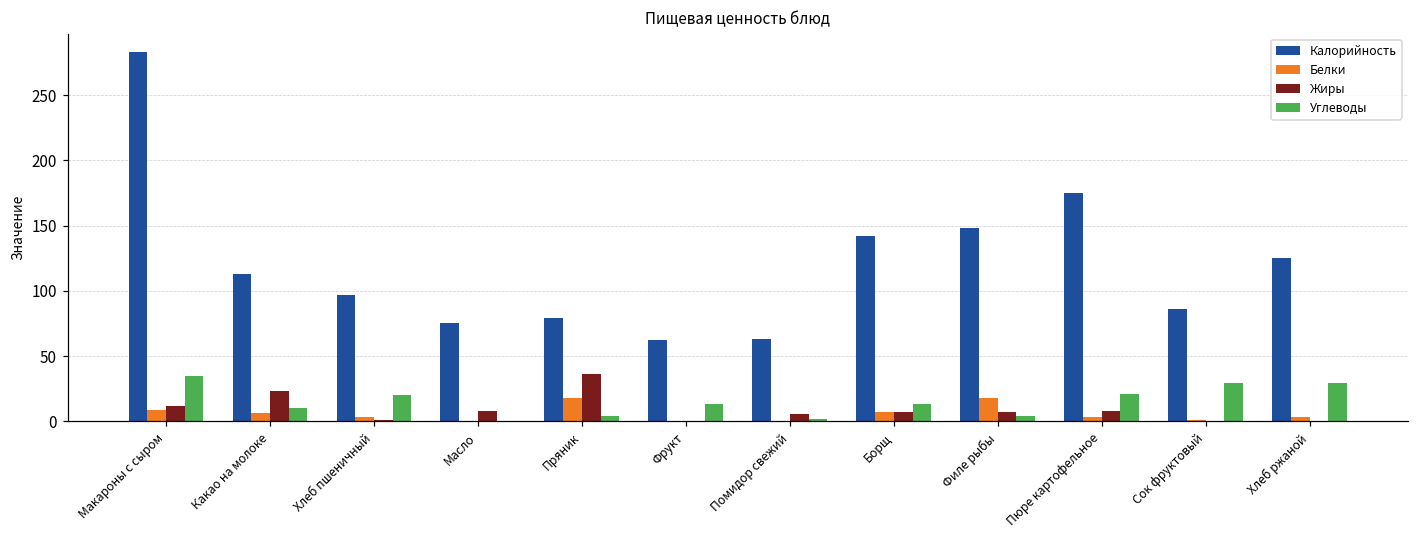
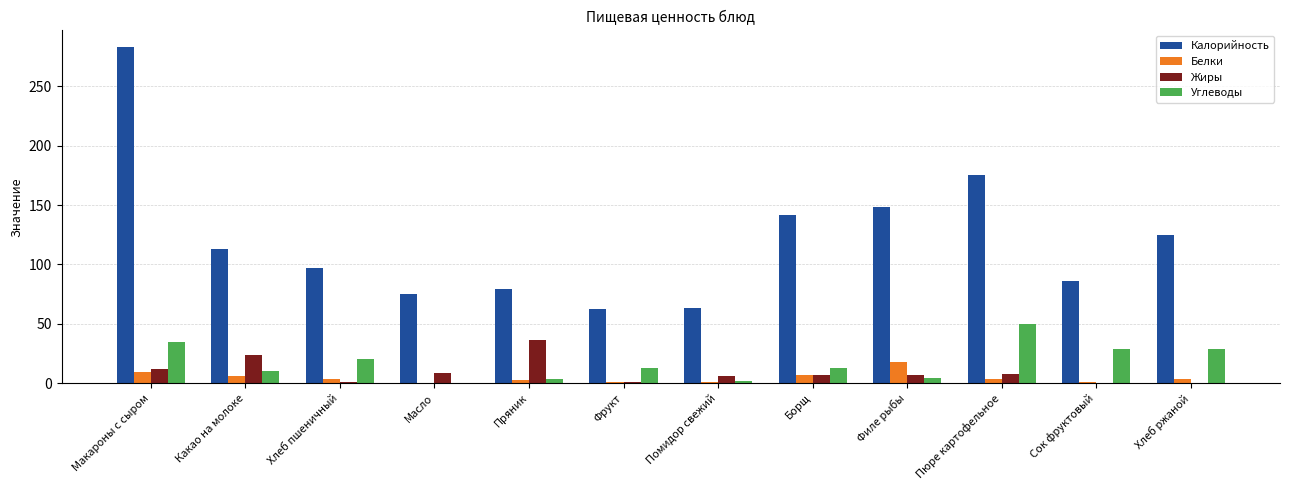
Белки, Пряник: 18 -> 3
Углеводы, Пюре картофельное: 21 -> 50
